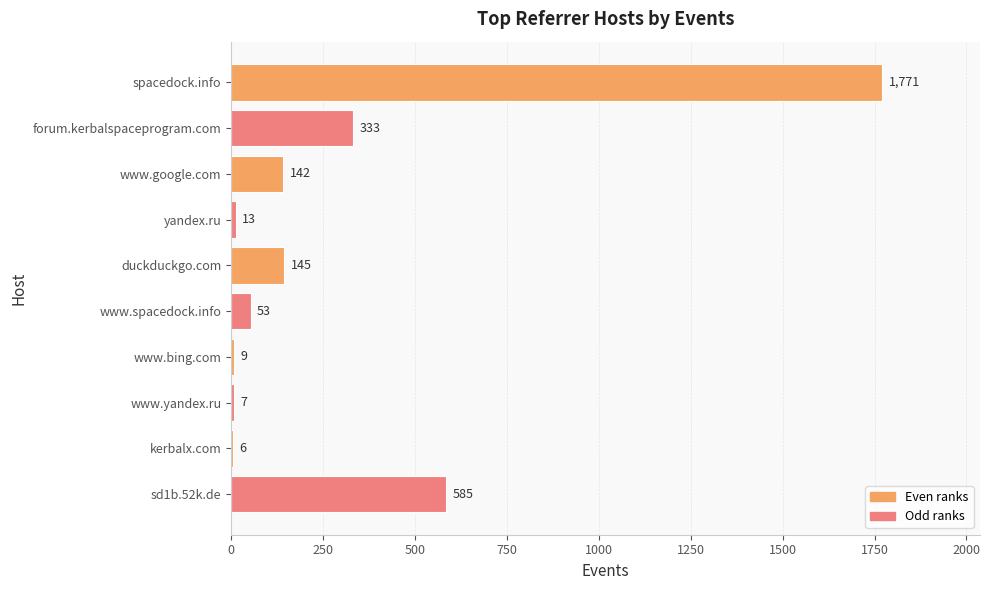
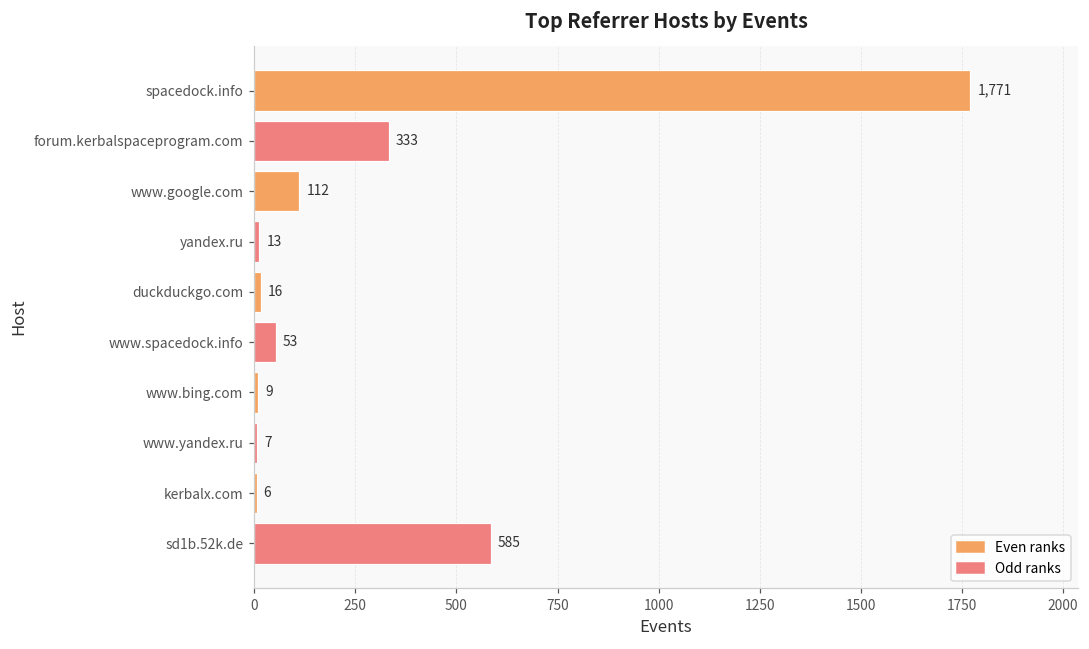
www.google.com: 142 -> 112
duckduckgo.com: 145 -> 16
